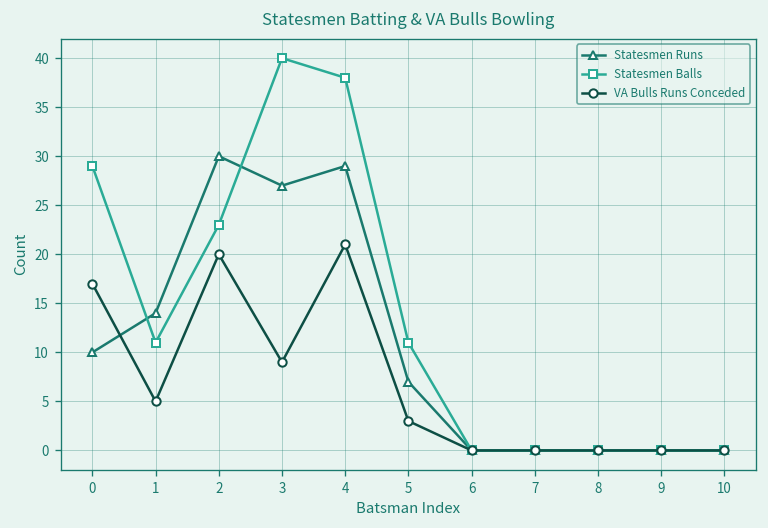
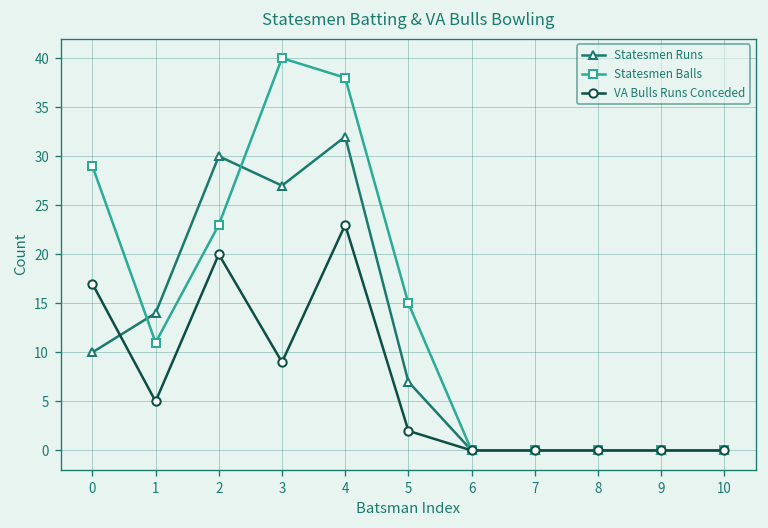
Statesmen Runs, 4: 29 -> 32
VA Bulls Runs Conceded, 4: 21 -> 23
Statesmen Balls, 5: 11 -> 15
VA Bulls Runs Conceded, 5: 3 -> 2
